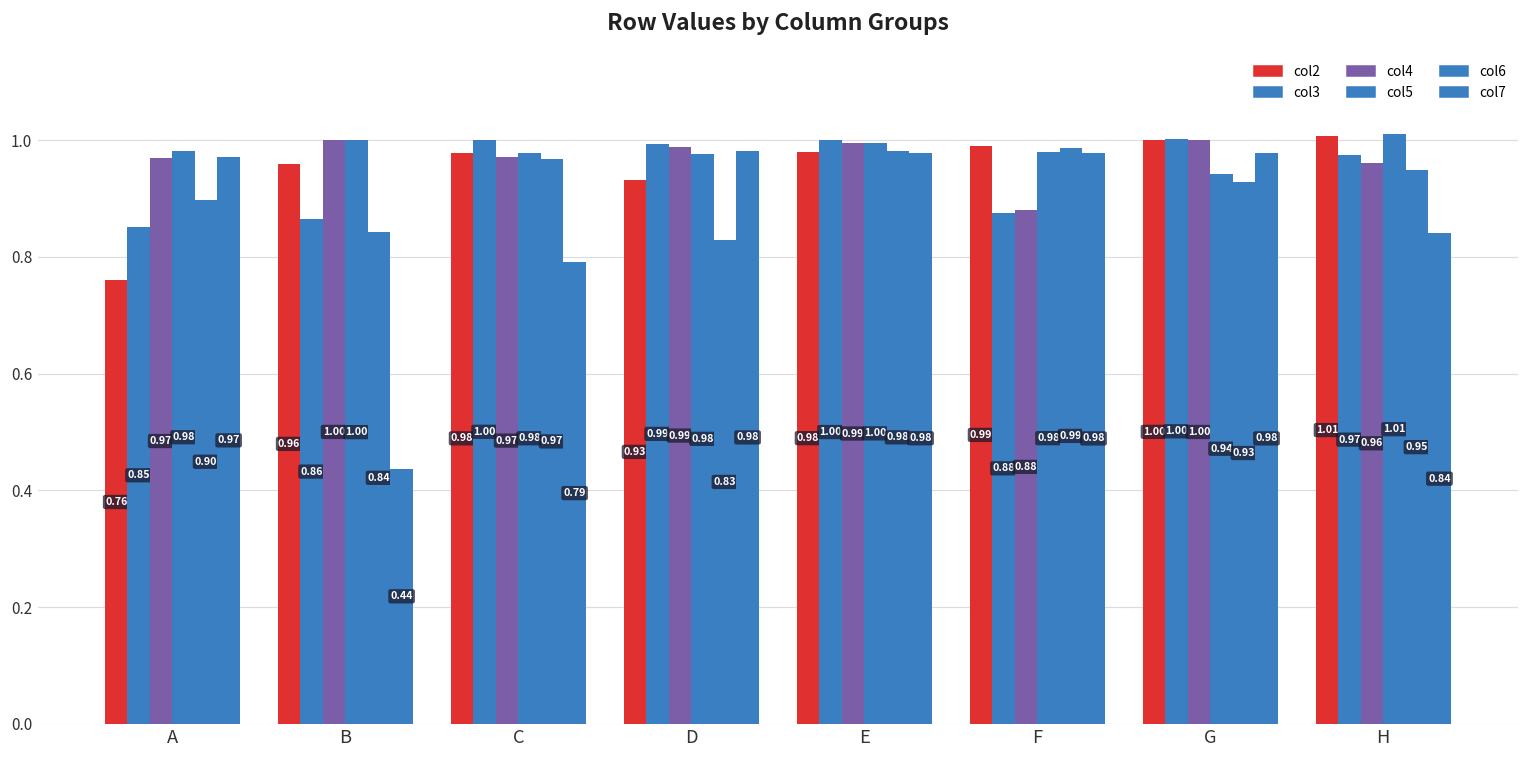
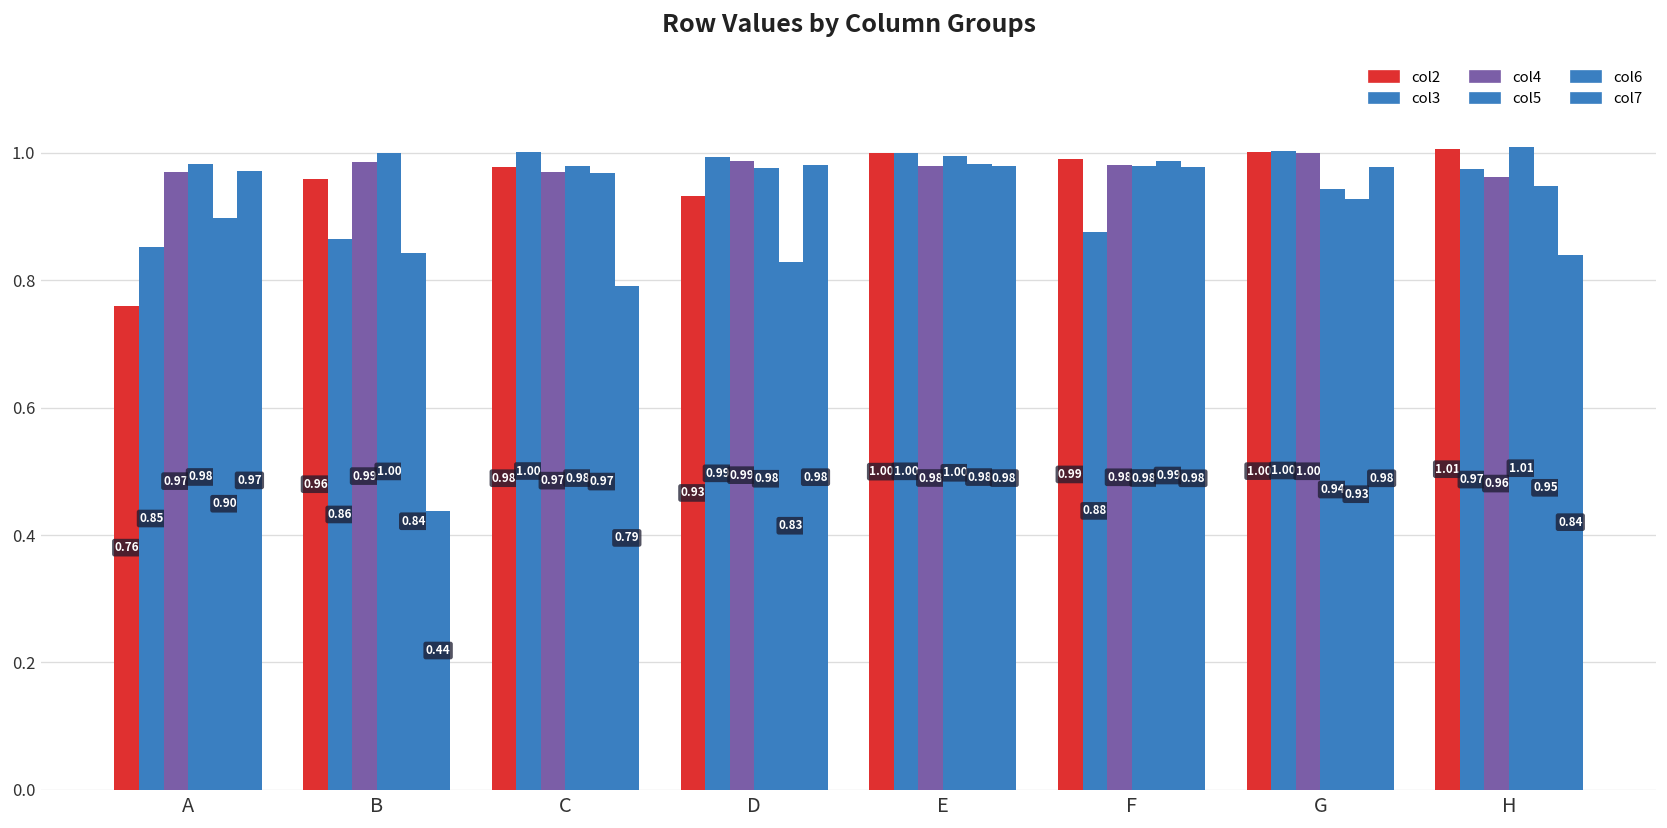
col4, B: 1.00 -> 0.99
col2, E: 0.98 -> 1.00
col4, E: 0.99 -> 0.98
col4, F: 0.88 -> 0.98
